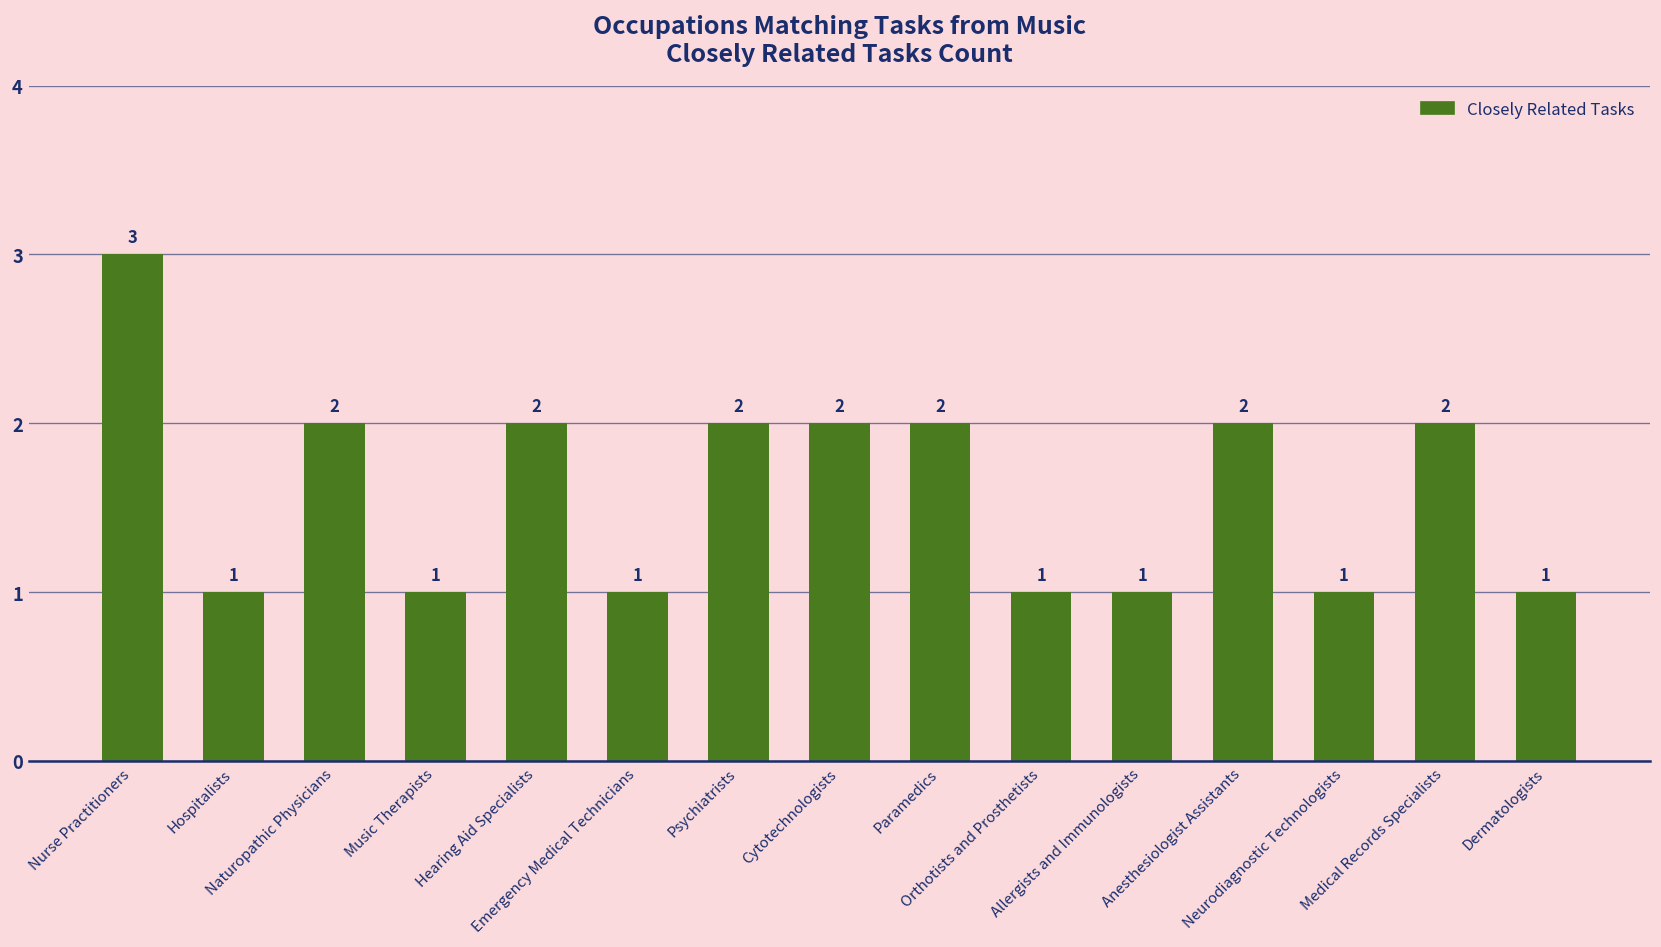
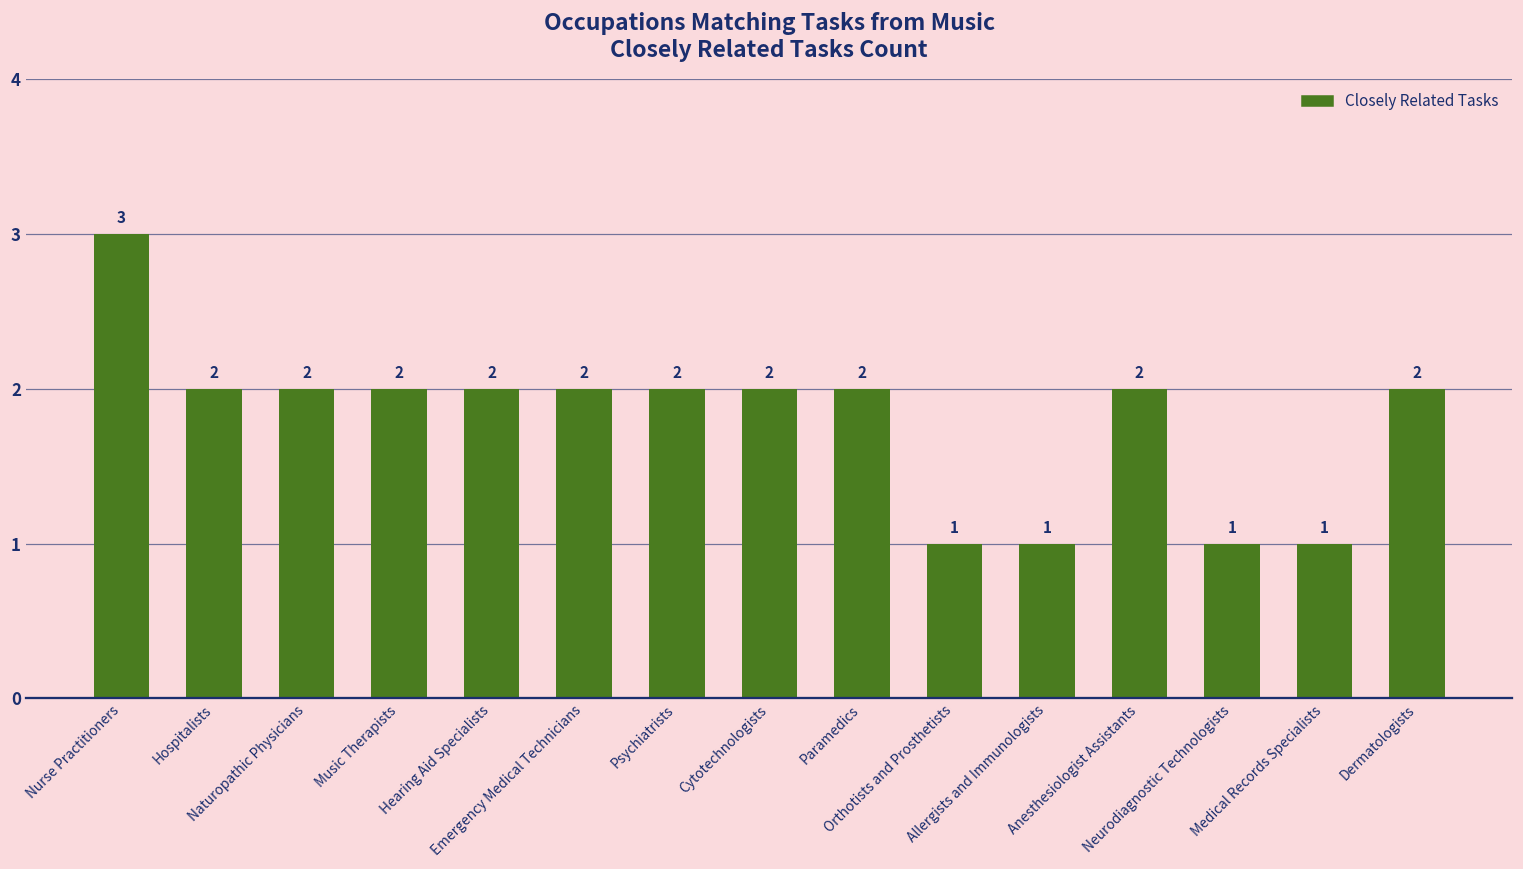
Hospitalists: 1 -> 2
Music Therapists: 1 -> 2
Emergency Medical Technicians: 1 -> 2
Medical Records Specialists: 2 -> 1
Dermatologists: 1 -> 2
